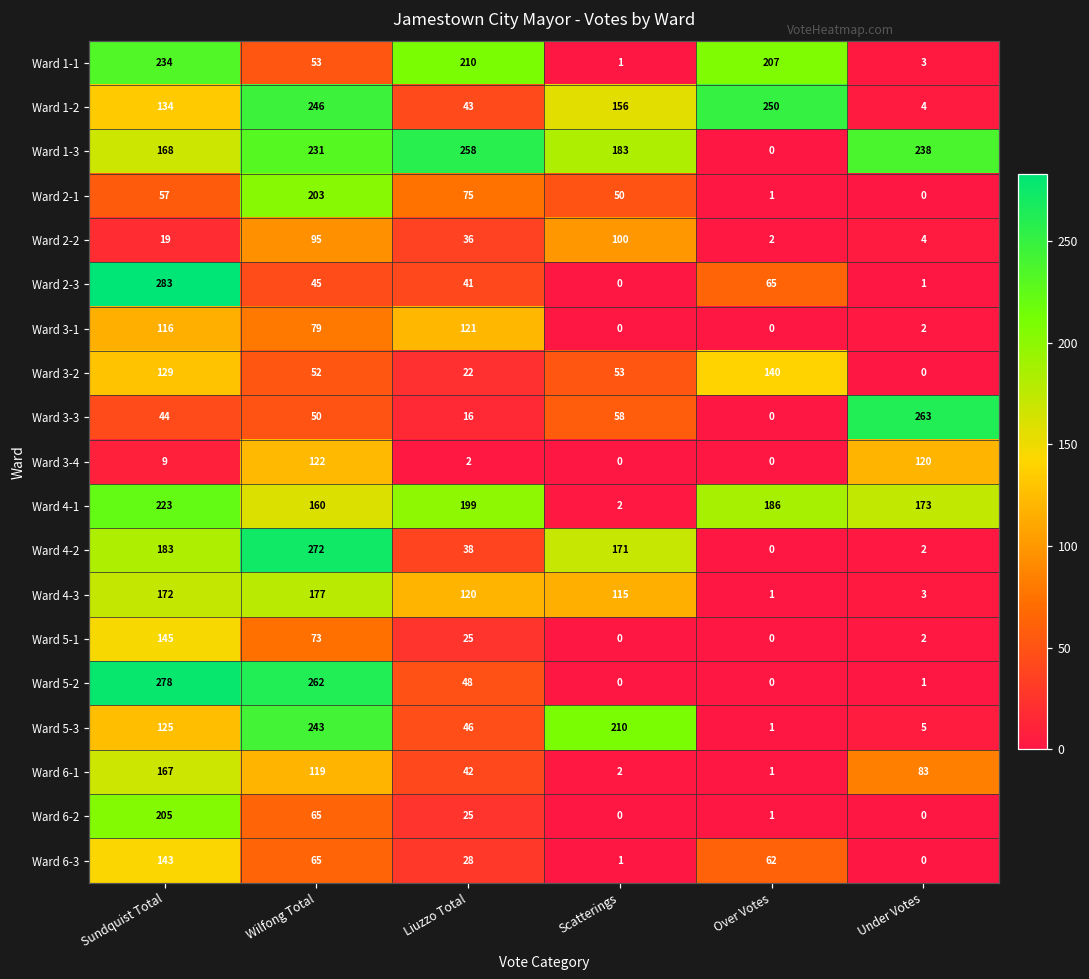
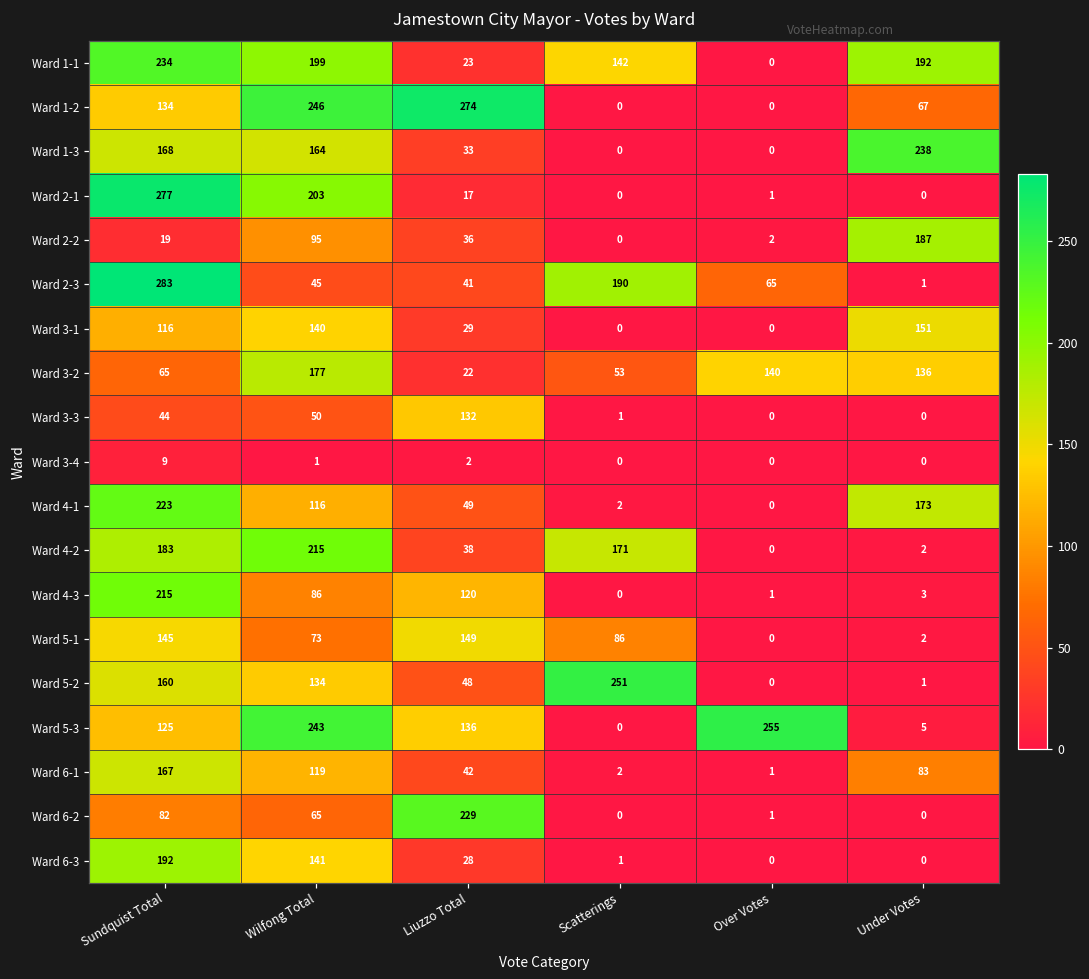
Ward 1-1, Wilfong Total: 53 -> 199
Ward 1-1, Liuzzo Total: 210 -> 23
Ward 1-1, Scatterings: 1 -> 142
Ward 1-1, Over Votes: 207 -> 0
Ward 1-1, Under Votes: 3 -> 192
Ward 1-2, Liuzzo Total: 43 -> 274
Ward 1-2, Scatterings: 156 -> 0
Ward 1-2, Over Votes: 250 -> 0
Ward 1-2, Under Votes: 4 -> 67
Ward 1-3, Wilfong Total: 231 -> 164
Ward 1-3, Liuzzo Total: 258 -> 33
Ward 1-3, Scatterings: 183 -> 0
Ward 2-1, Sundquist Total: 57 -> 277
Ward 2-1, Liuzzo Total: 75 -> 17
Ward 2-1, Scatterings: 50 -> 0
Ward 2-2, Scatterings: 100 -> 0
Ward 2-2, Under Votes: 4 -> 187
Ward 2-3, Scatterings: 0 -> 190
Ward 3-1, Wilfong Total: 79 -> 140
Ward 3-1, Liuzzo Total: 121 -> 29
Ward 3-1, Under Votes: 2 -> 151
Ward 3-2, Sundquist Total: 129 -> 65
Ward 3-2, Wilfong Total: 52 -> 177
Ward 3-2, Under Votes: 0 -> 136
Ward 3-3, Liuzzo Total: 16 -> 132
Ward 3-3, Scatterings: 58 -> 1
Ward 3-3, Under Votes: 263 -> 0
Ward 3-4, Wilfong Total: 122 -> 1
Ward 3-4, Under Votes: 120 -> 0
Ward 4-1, Wilfong Total: 160 -> 116
Ward 4-1, Liuzzo Total: 199 -> 49
Ward 4-1, Over Votes: 186 -> 0
Ward 4-2, Wilfong Total: 272 -> 215
Ward 4-3, Sundquist Total: 172 -> 215
Ward 4-3, Wilfong Total: 177 -> 86
Ward 4-3, Scatterings: 115 -> 0
Ward 5-1, Liuzzo Total: 25 -> 149
Ward 5-1, Scatterings: 0 -> 86
Ward 5-2, Sundquist Total: 278 -> 160
Ward 5-2, Wilfong Total: 262 -> 134
Ward 5-2, Scatterings: 0 -> 251
Ward 5-3, Liuzzo Total: 46 -> 136
Ward 5-3, Scatterings: 210 -> 0
Ward 5-3, Over Votes: 1 -> 255
Ward 6-2, Sundquist Total: 205 -> 82
Ward 6-2, Liuzzo Total: 25 -> 229
Ward 6-3, Sundquist Total: 143 -> 192
Ward 6-3, Wilfong Total: 65 -> 141
Ward 6-3, Over Votes: 62 -> 0
